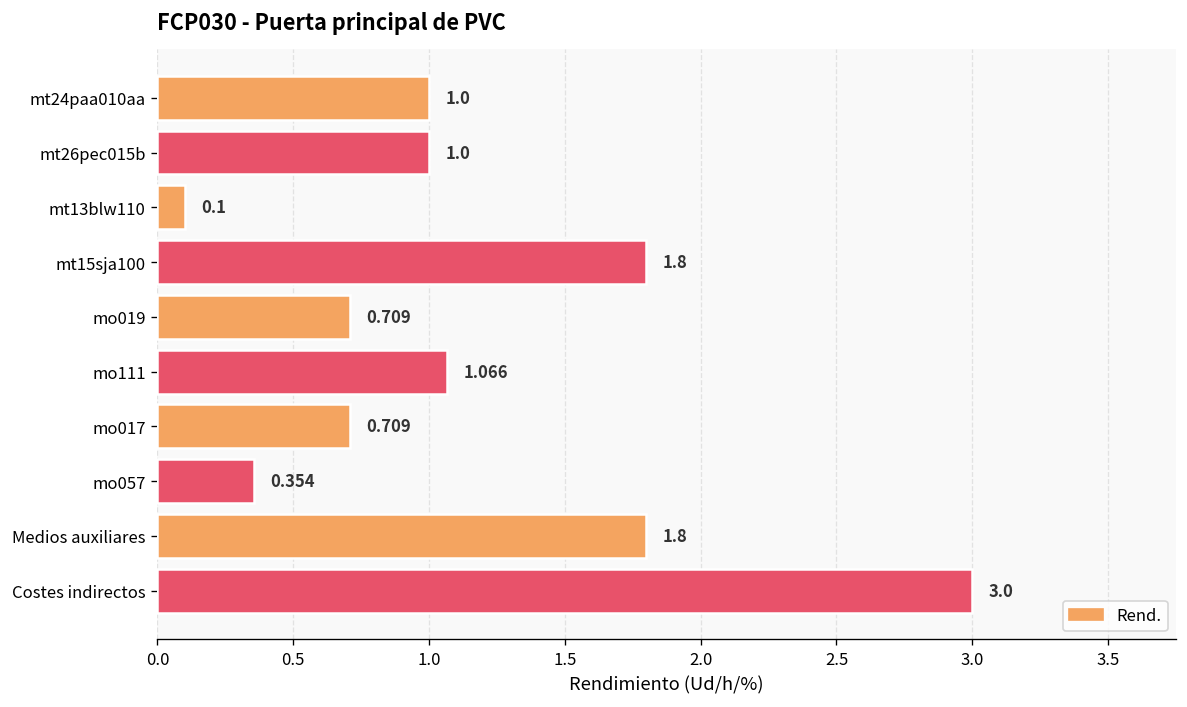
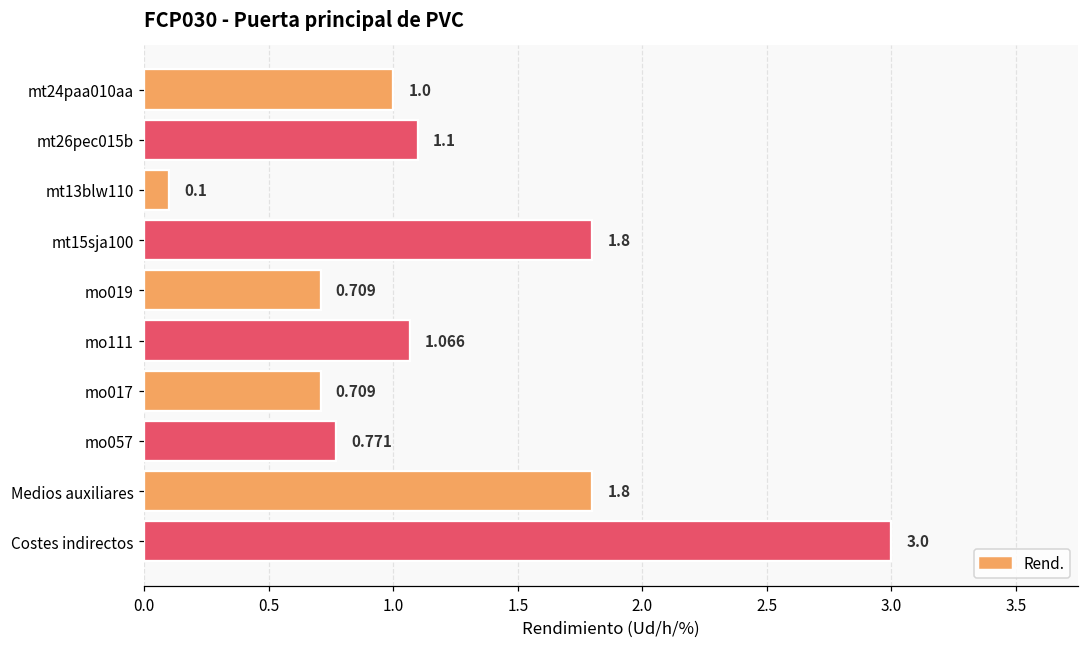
mt26pec015b: 1.0 -> 1.1
mo057: 0.354 -> 0.771
